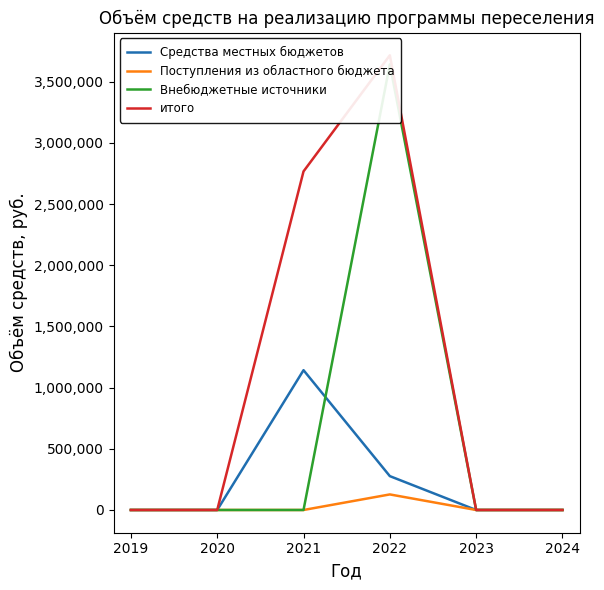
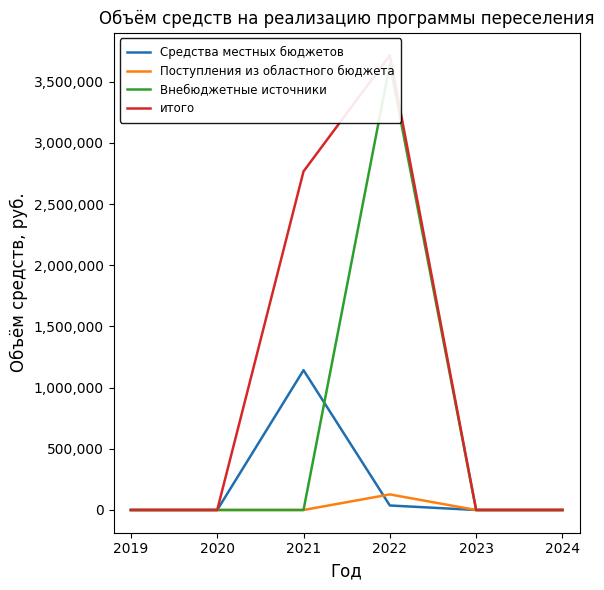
Средства местных бюджетов, 2022: 280,000 -> 40,000
